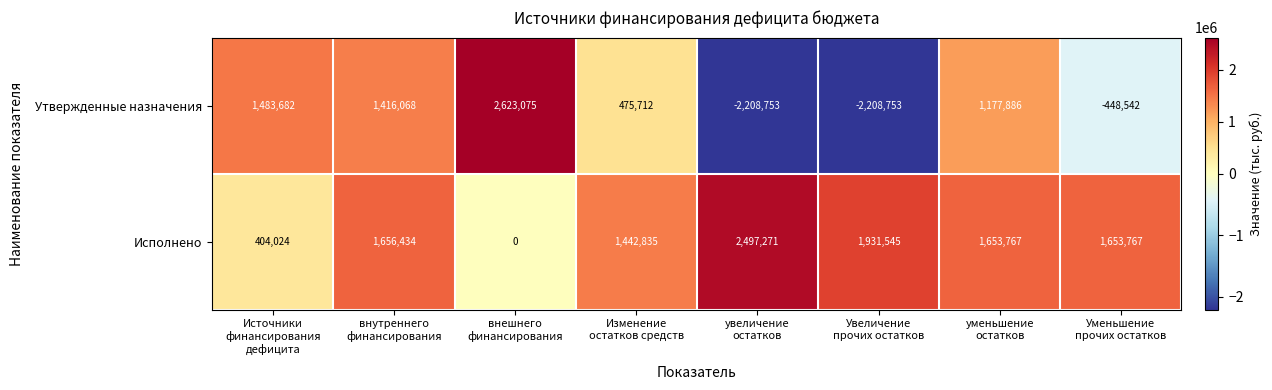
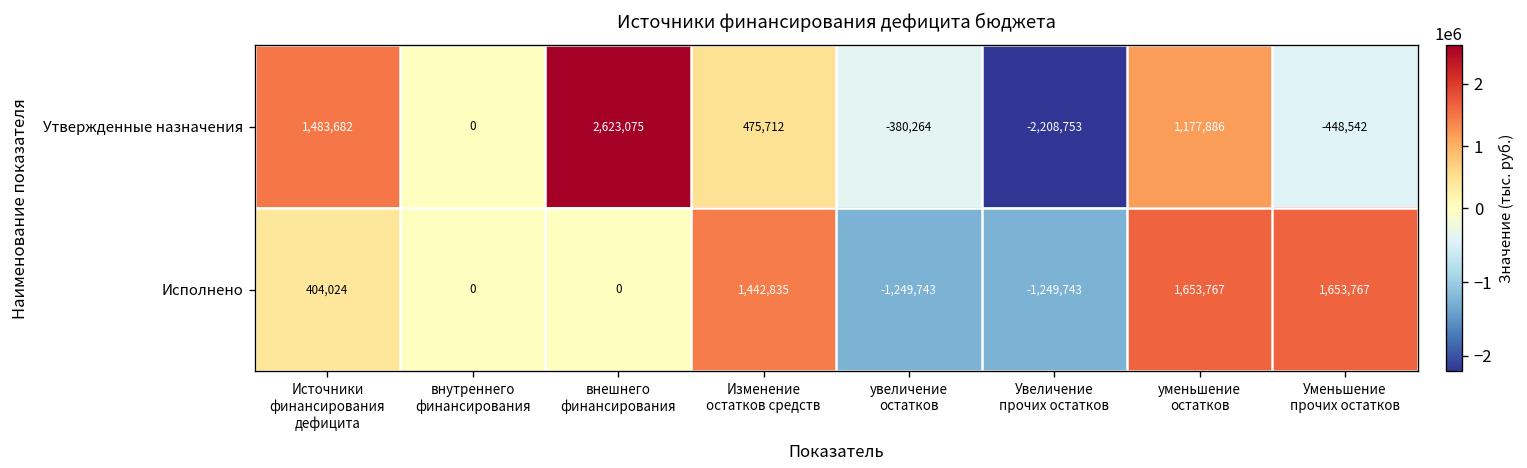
Утвержденные назначения, внутреннего финансирования: 1,416,068 -> 0
Утвержденные назначения, увеличение остатков: -2,208,753 -> -380,264
Исполнено, внутреннего финансирования: 1,656,434 -> 0
Исполнено, увеличение остатков: 2,497,271 -> -1,249,743
Исполнено, Увеличение прочих остатков: 1,931,545 -> -1,249,743
